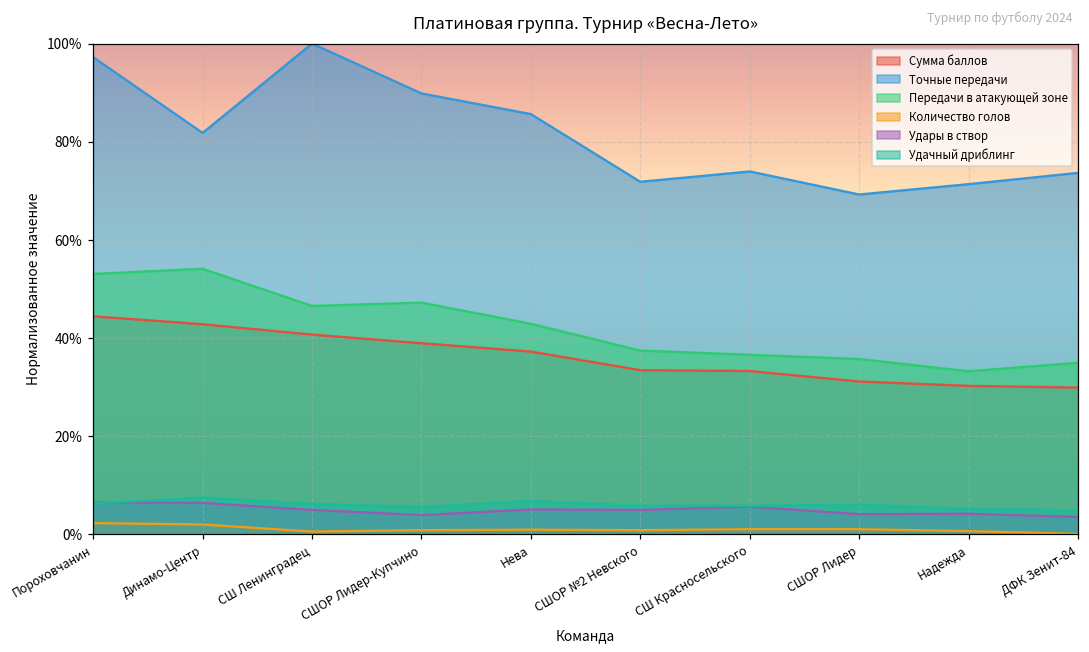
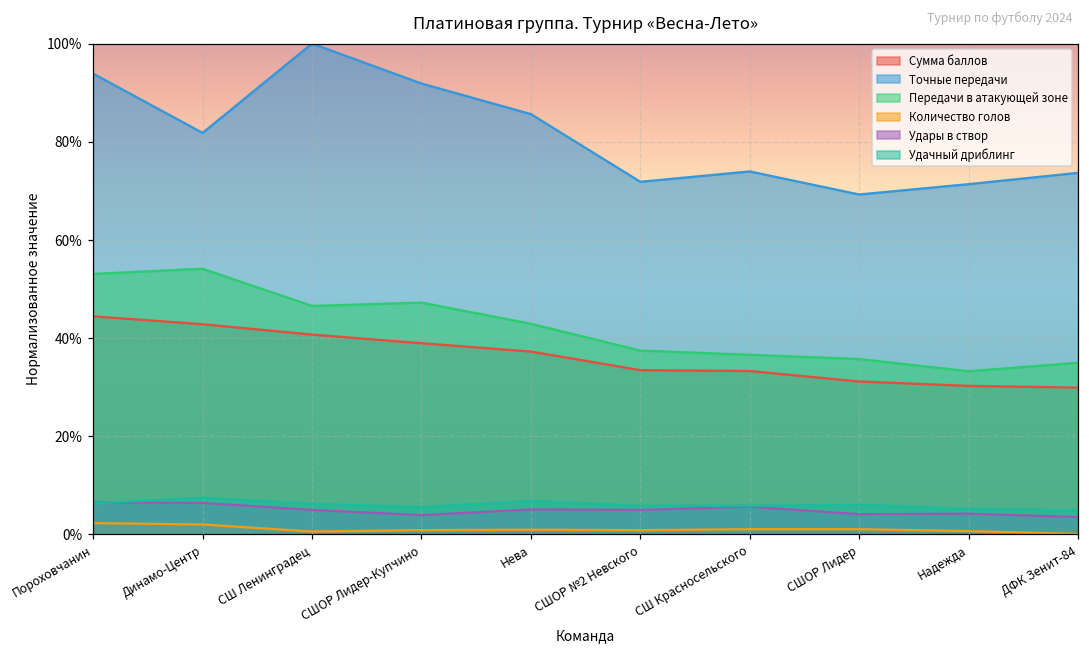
Точные передачи, Пороховчанин: 97% -> 94%
Точные передачи, СШОР Лидер-Купчино: 90% -> 92%
